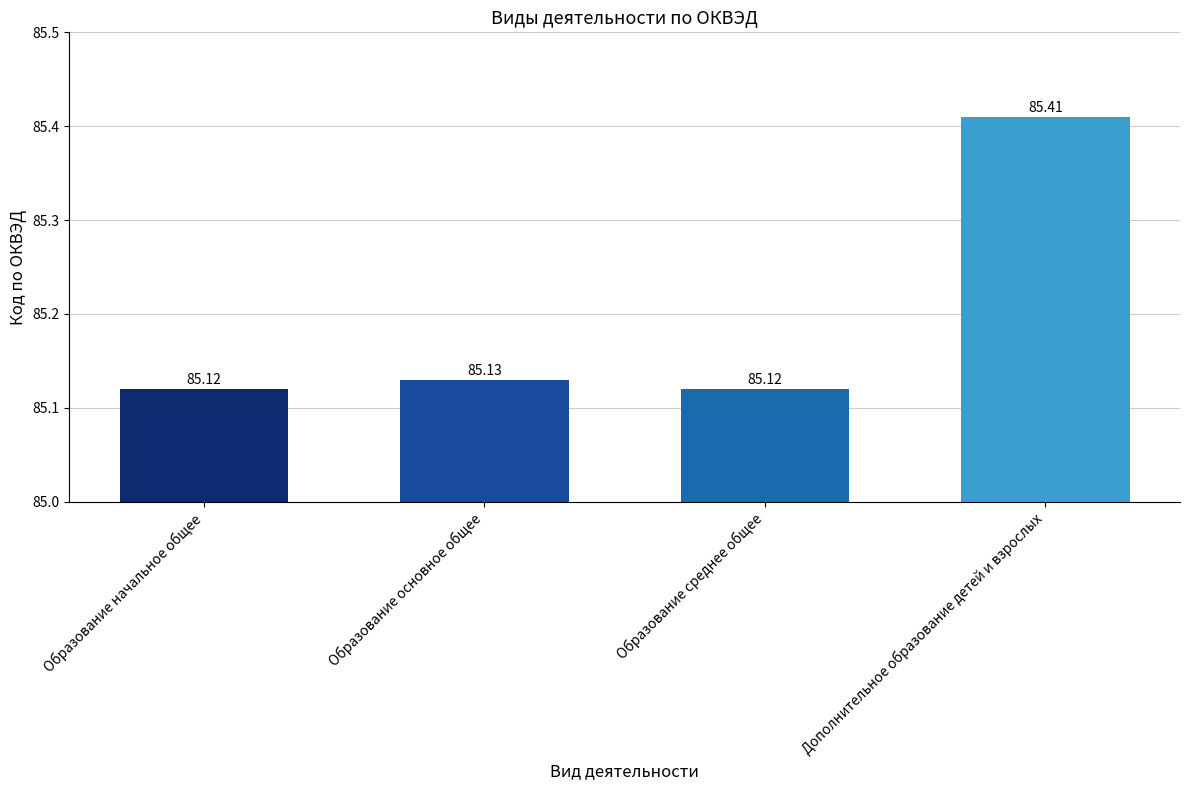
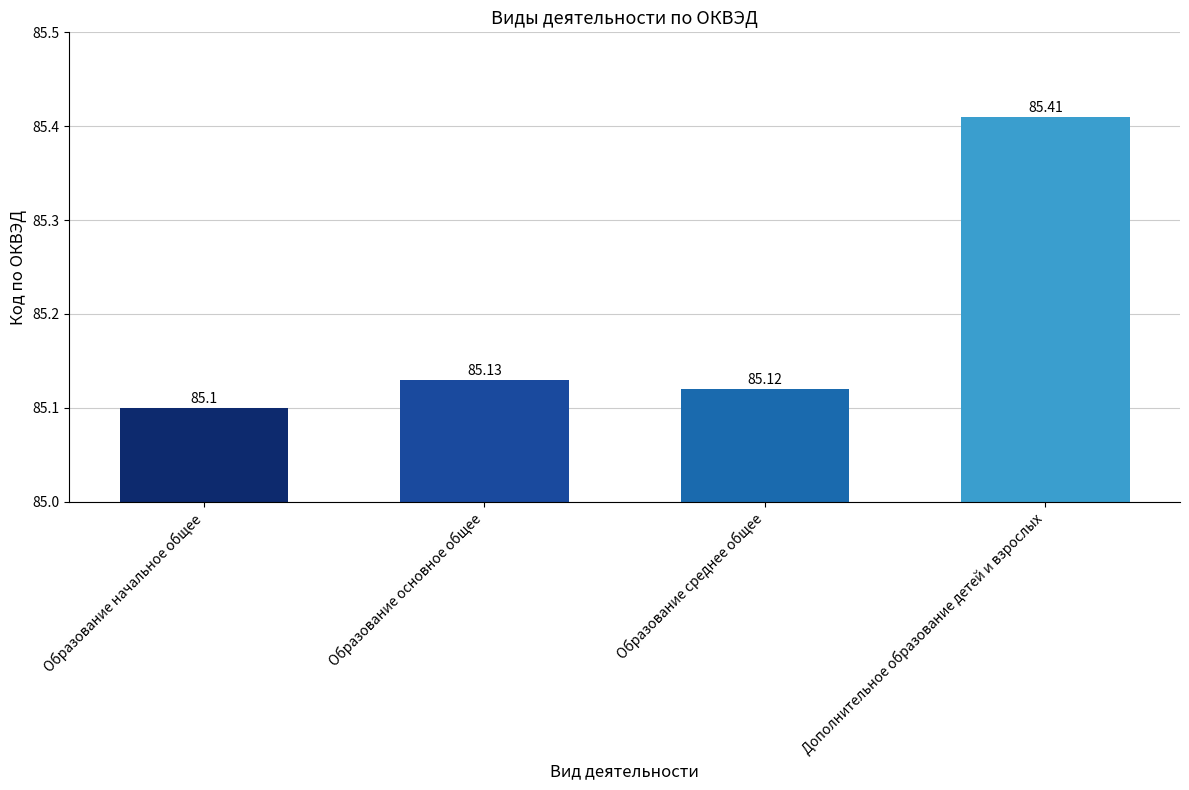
Образование начальное общее: 85.12 -> 85.1
